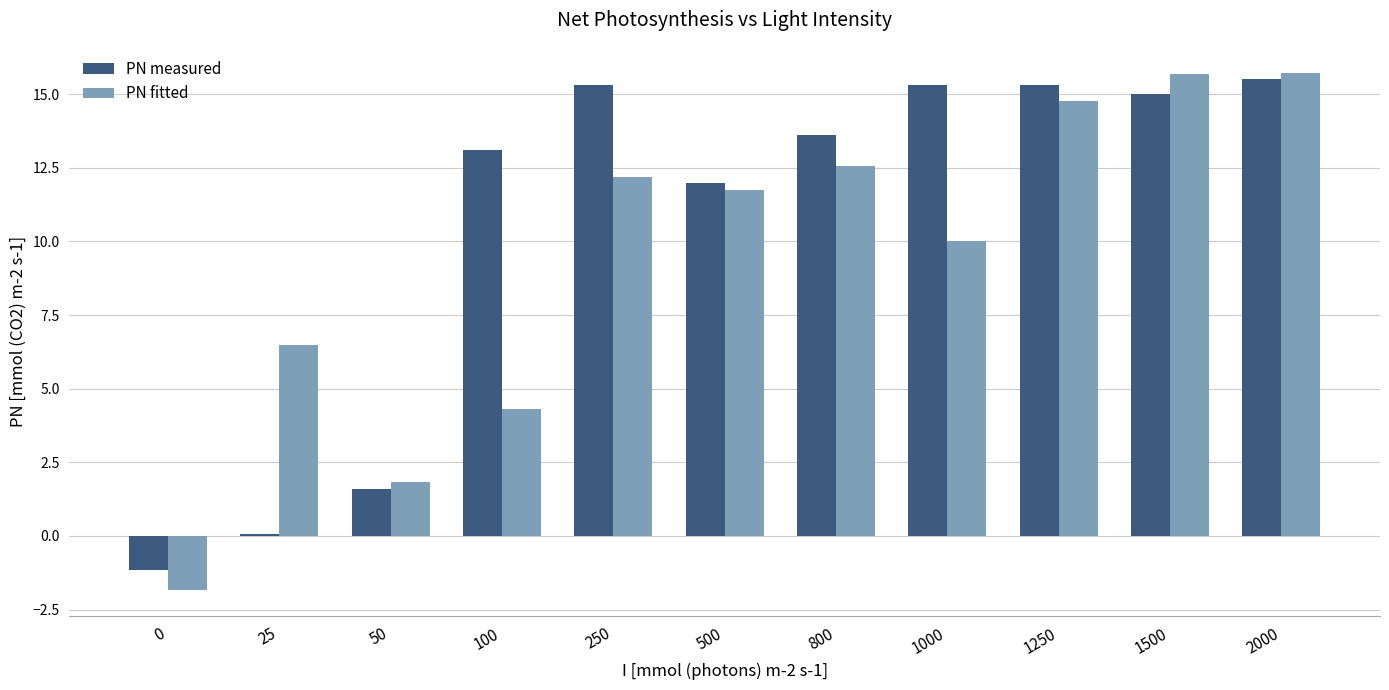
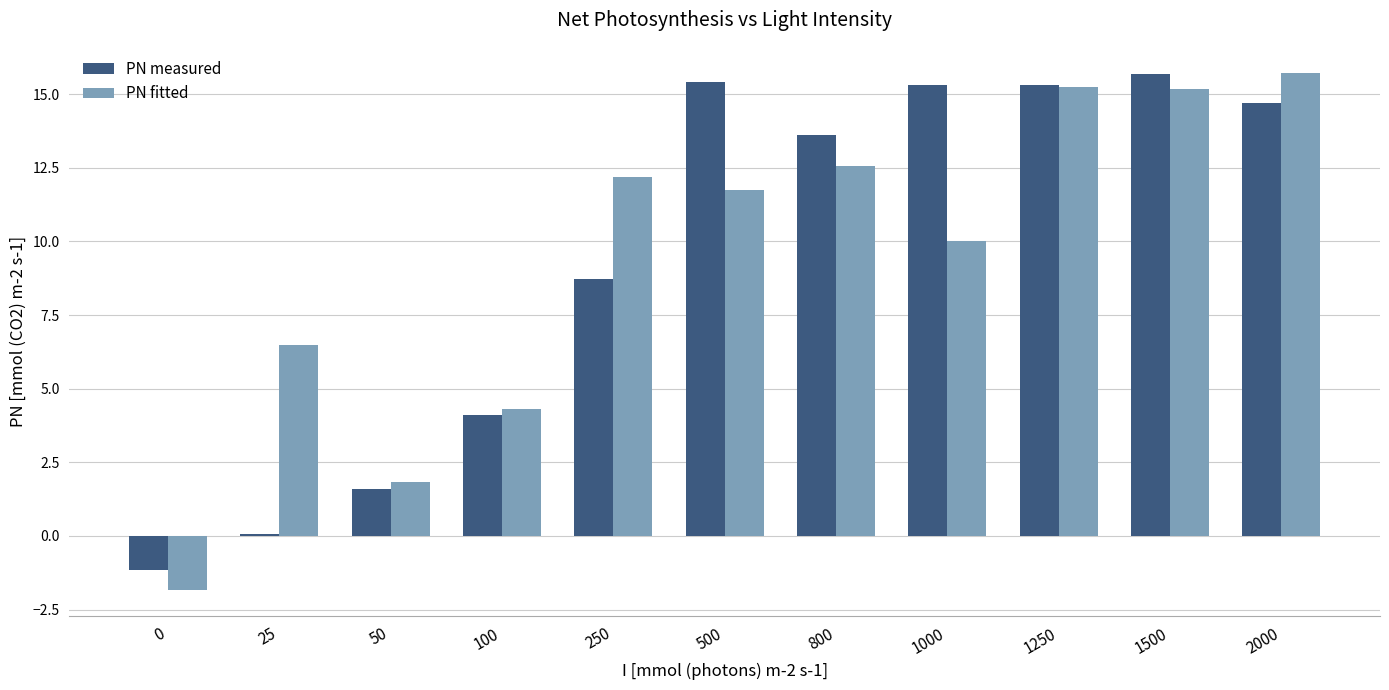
PN measured, 100: 13.1 -> 4.1
PN measured, 250: 15.3 -> 8.7
PN measured, 500: 12.0 -> 15.4
PN fitted, 1250: 14.8 -> 15.2
PN measured, 1500: 15.0 -> 15.7
PN fitted, 1500: 15.7 -> 15.2
PN measured, 2000: 15.5 -> 14.7
